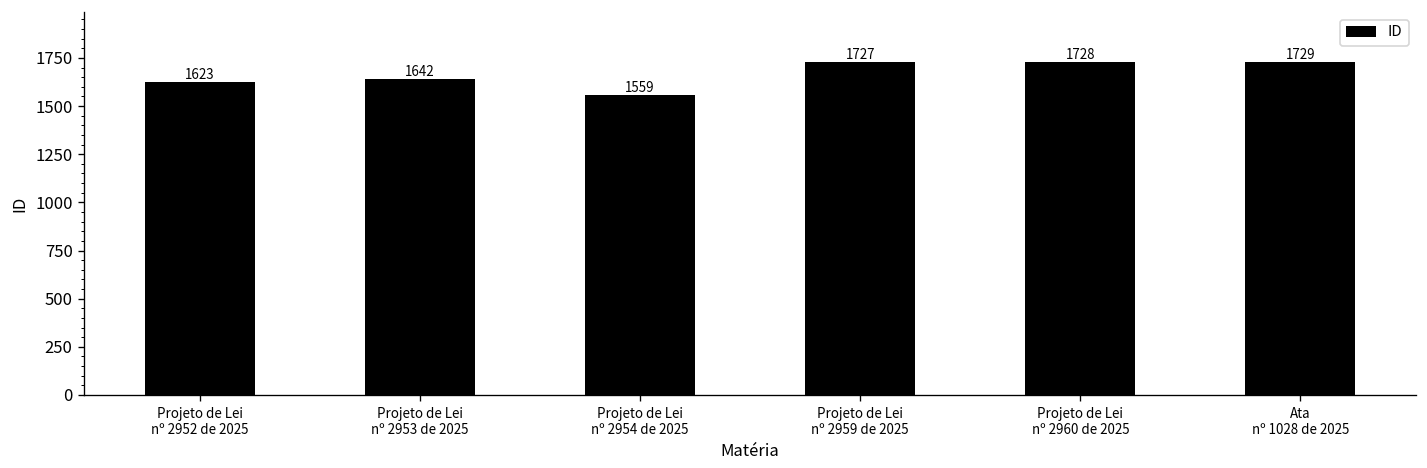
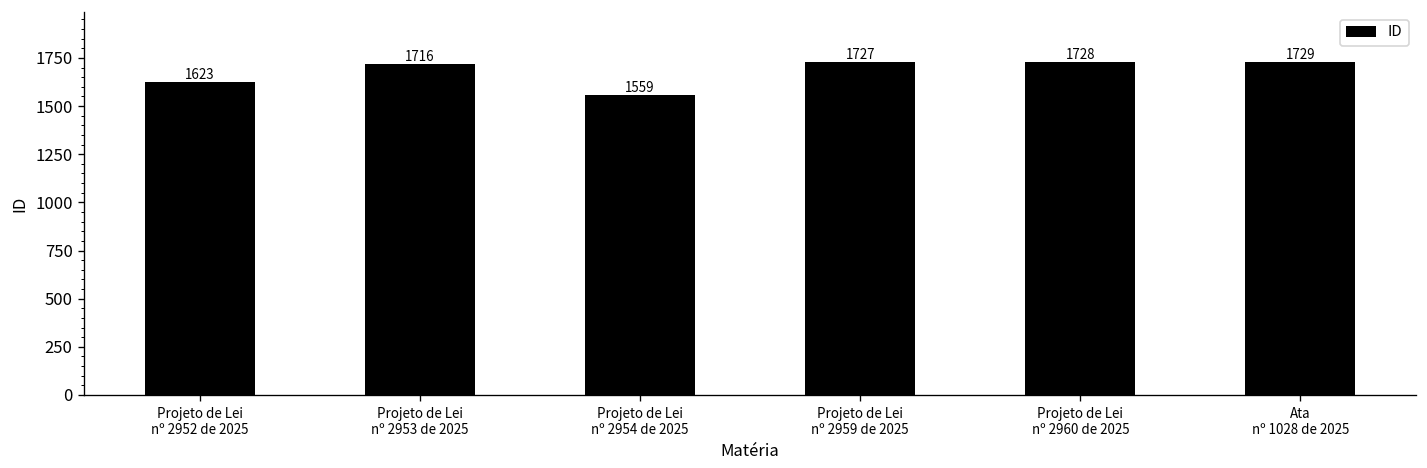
Projeto de Lei nº 2953 de 2025: 1642 -> 1716
